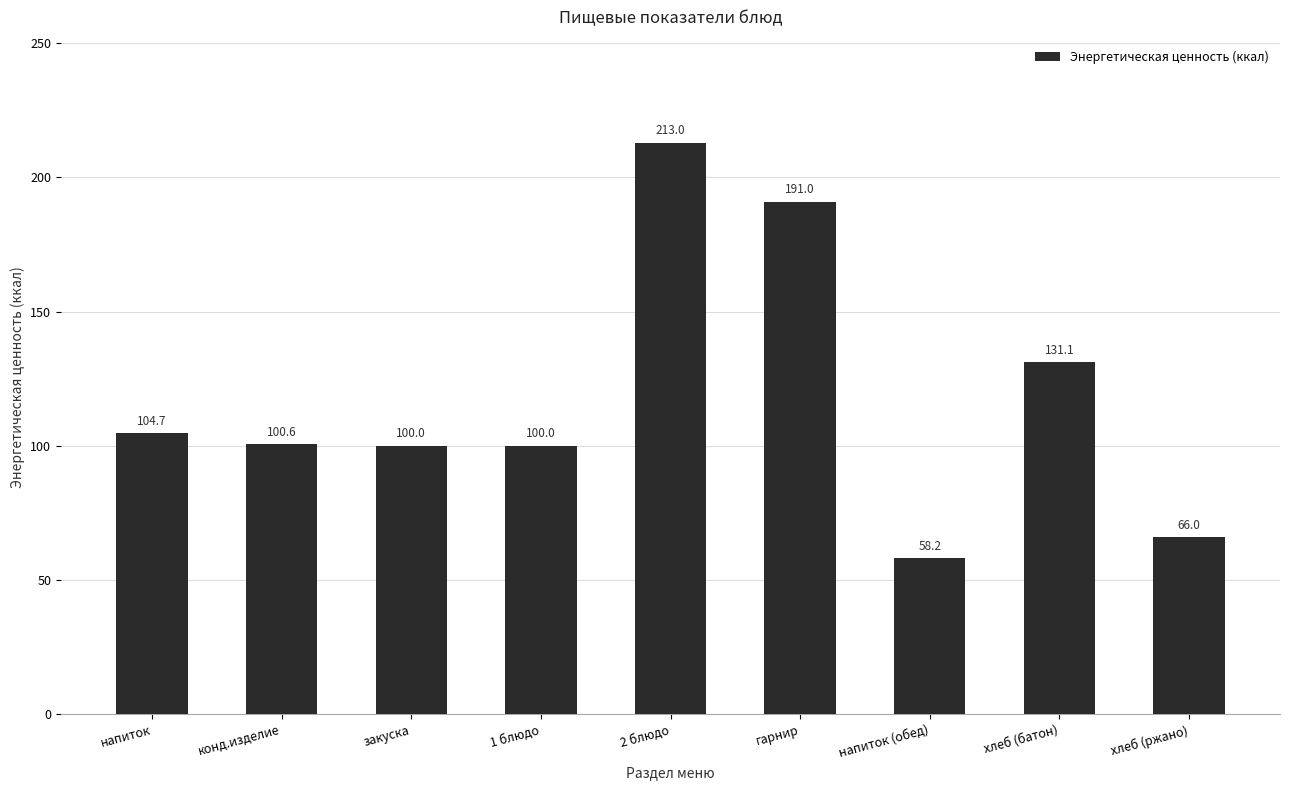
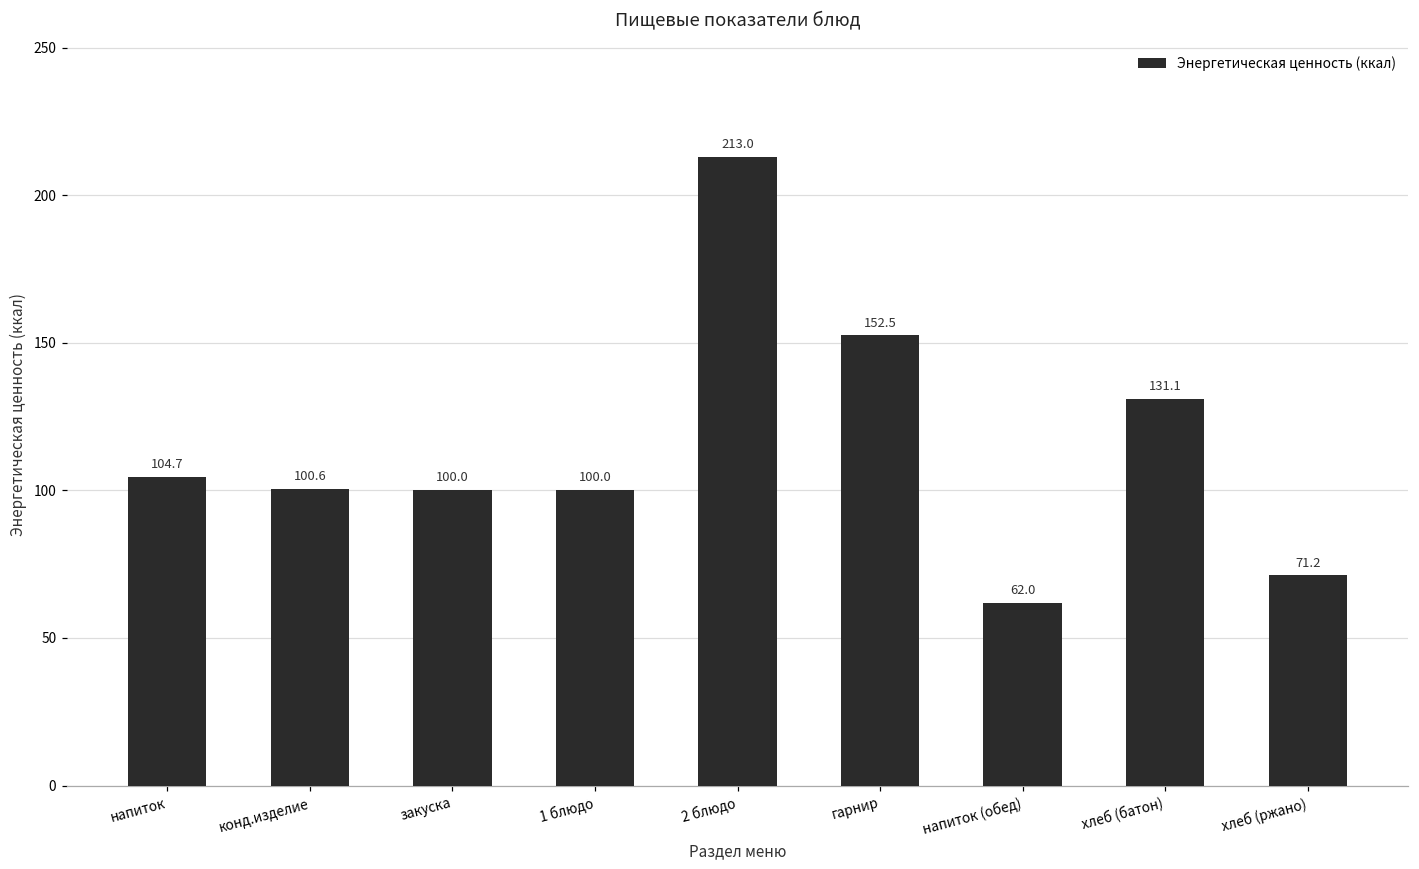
гарнир: 191.0 -> 152.5
напиток (обед): 58.2 -> 62.0
хлеб (ржано): 66.0 -> 71.2
